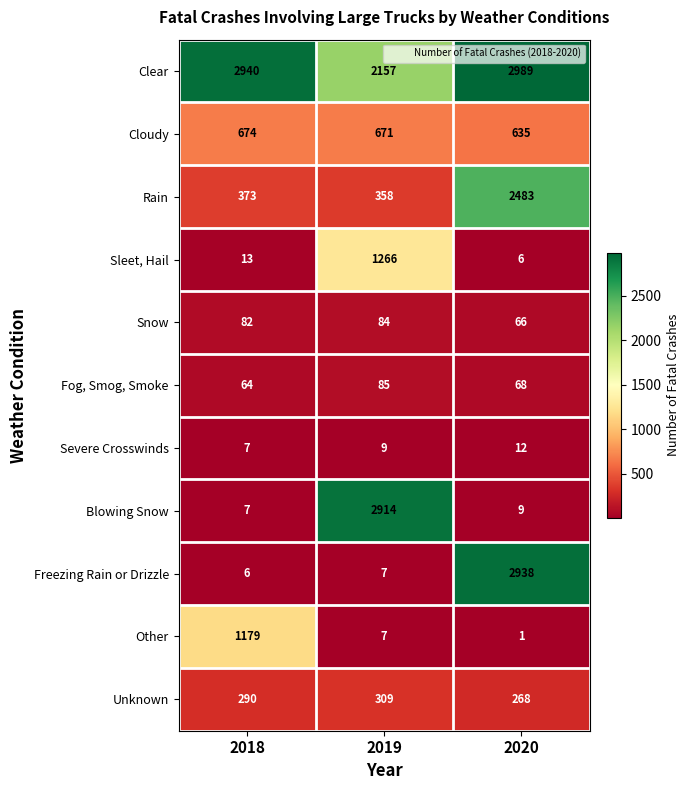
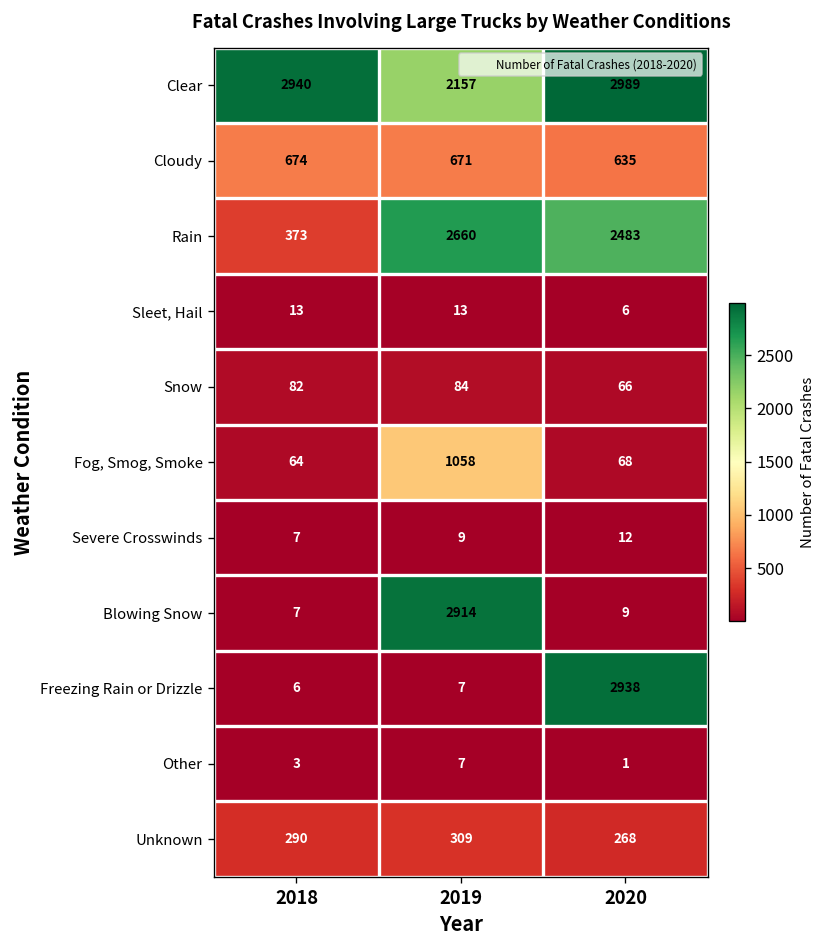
Rain, 2019: 358 -> 2660
Sleet, Hail, 2019: 1266 -> 13
Fog, Smog, Smoke, 2019: 85 -> 1058
Other, 2018: 1179 -> 3
